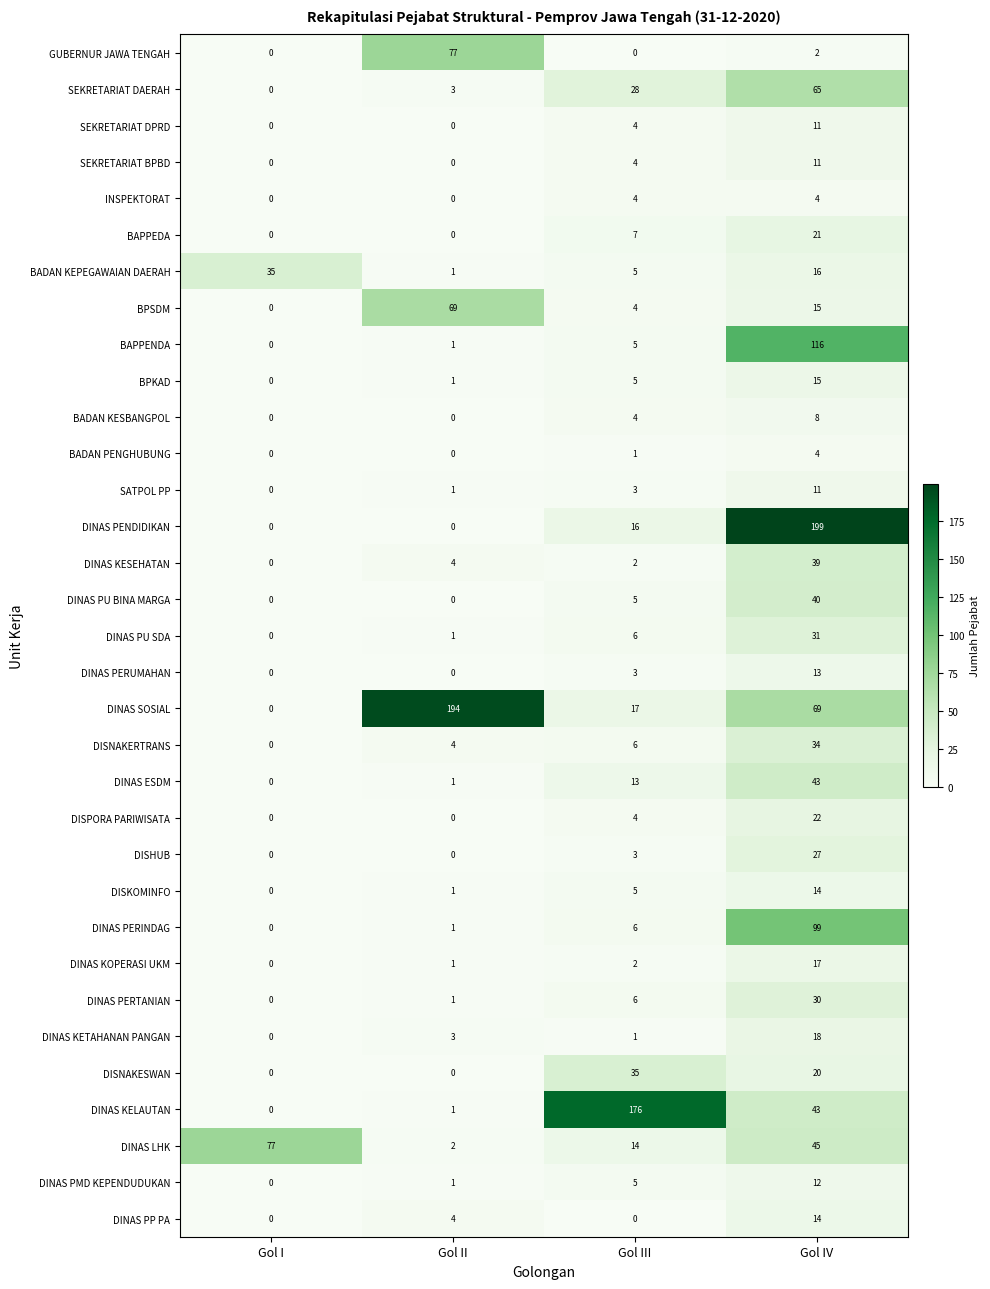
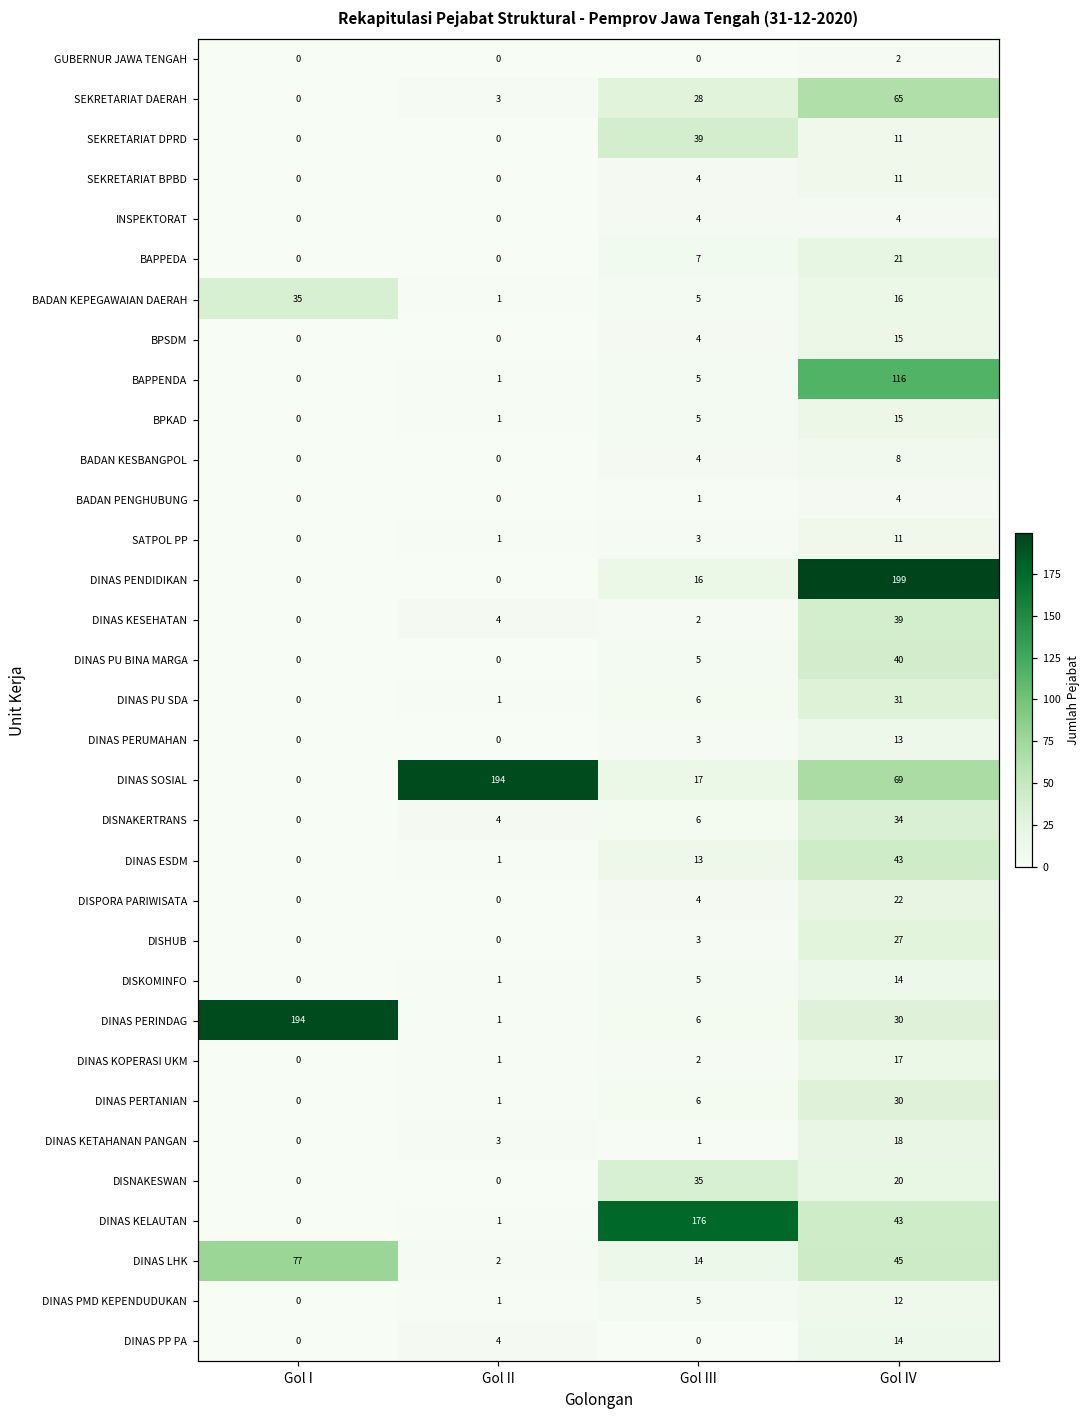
GUBERNUR JAWA TENGAH, Gol II: 77 -> 0
SEKRETARIAT DPRD, Gol III: 4 -> 39
BPSDM, Gol II: 69 -> 0
DINAS PERINDAG, Gol I: 0 -> 194
DINAS PERINDAG, Gol IV: 99 -> 30
